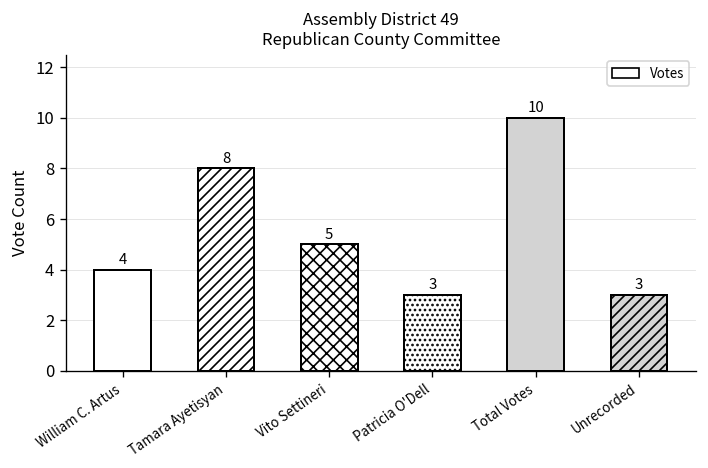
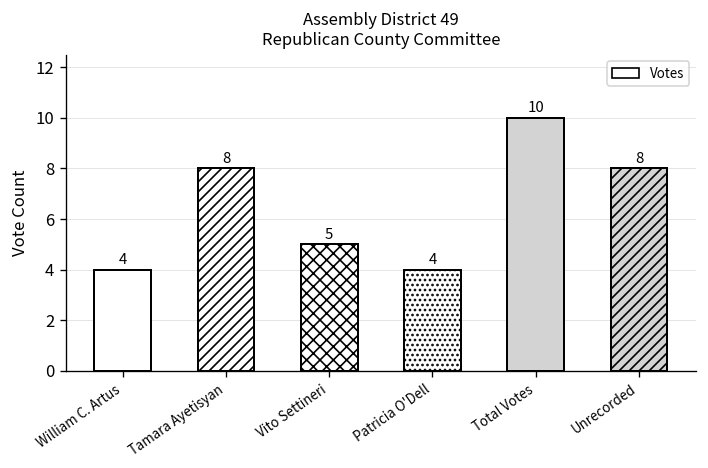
Patricia O'Dell: 3 -> 4
Unrecorded: 3 -> 8
